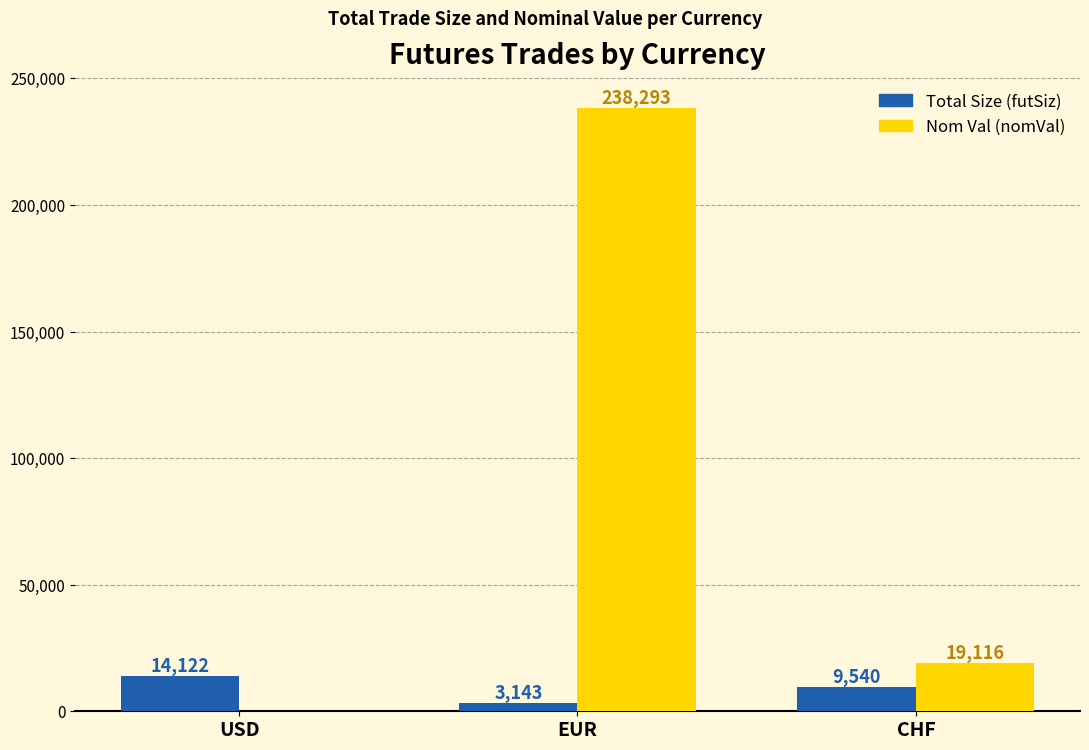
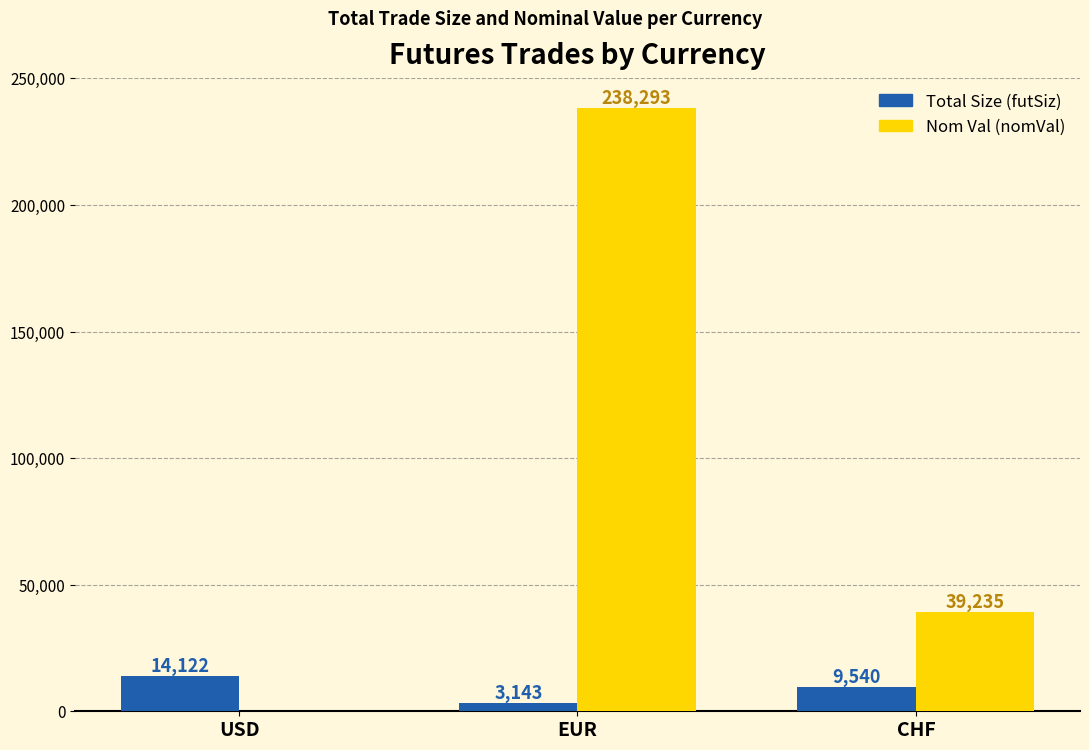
Nom Val (nomVal), CHF: 19,116 -> 39,235
